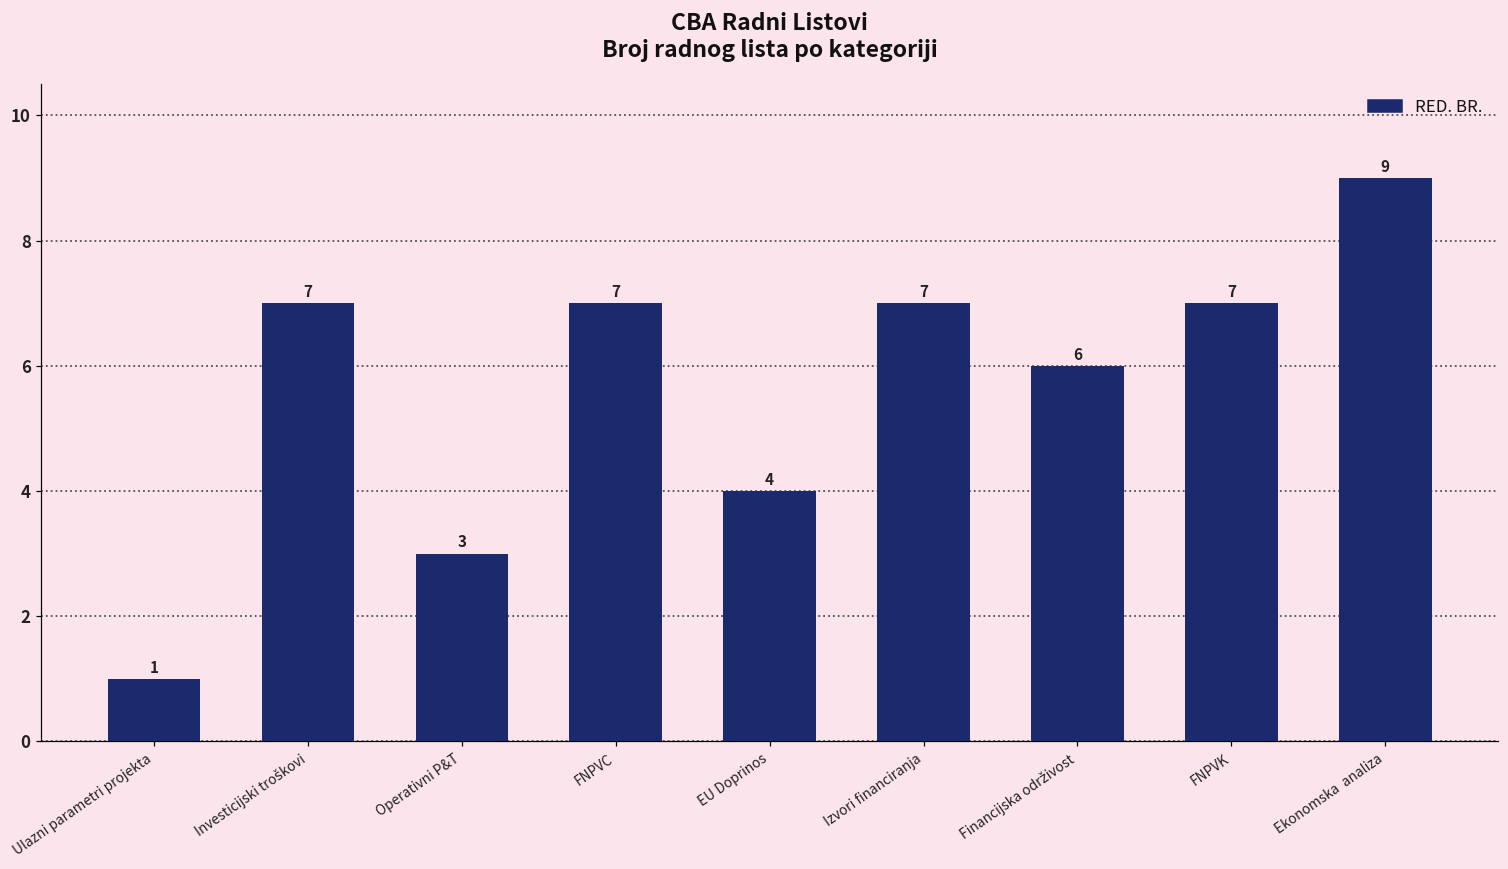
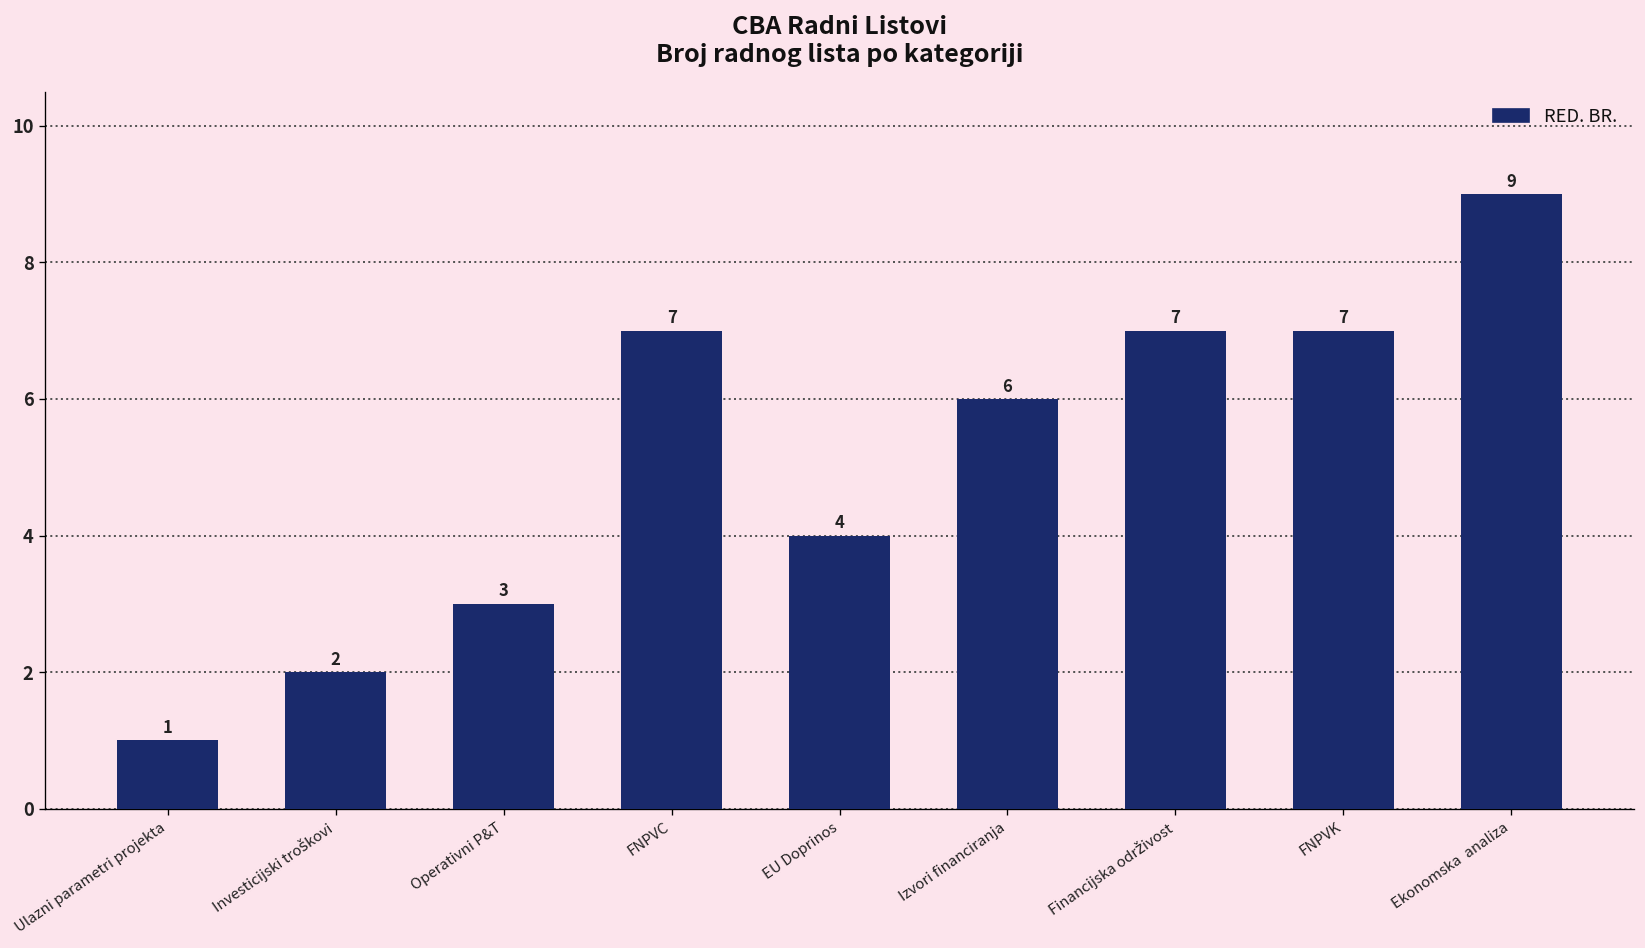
Investicijski troškovi: 7 -> 2
Izvori financiranja: 7 -> 6
Financijska održivost: 6 -> 7
